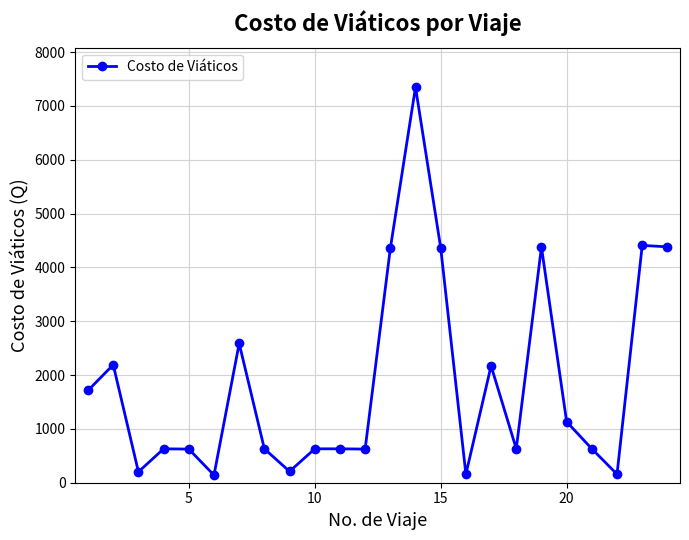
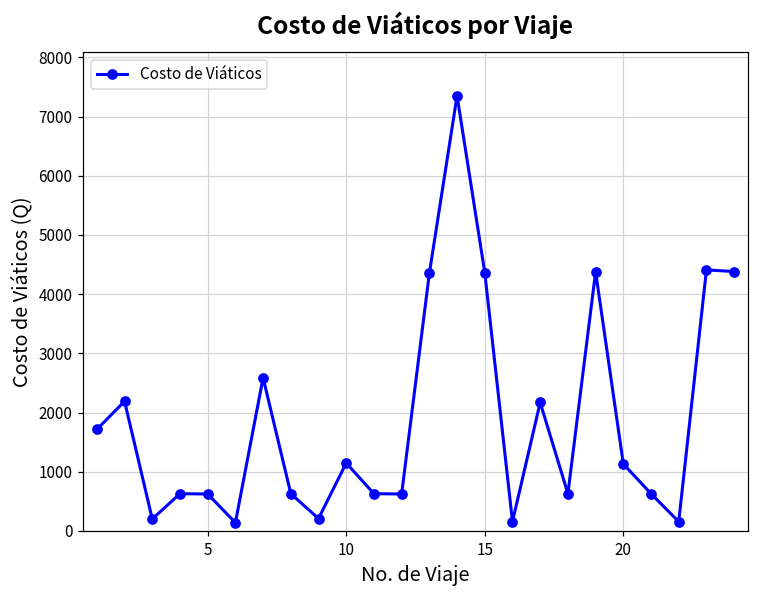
10: 600 -> 1100
